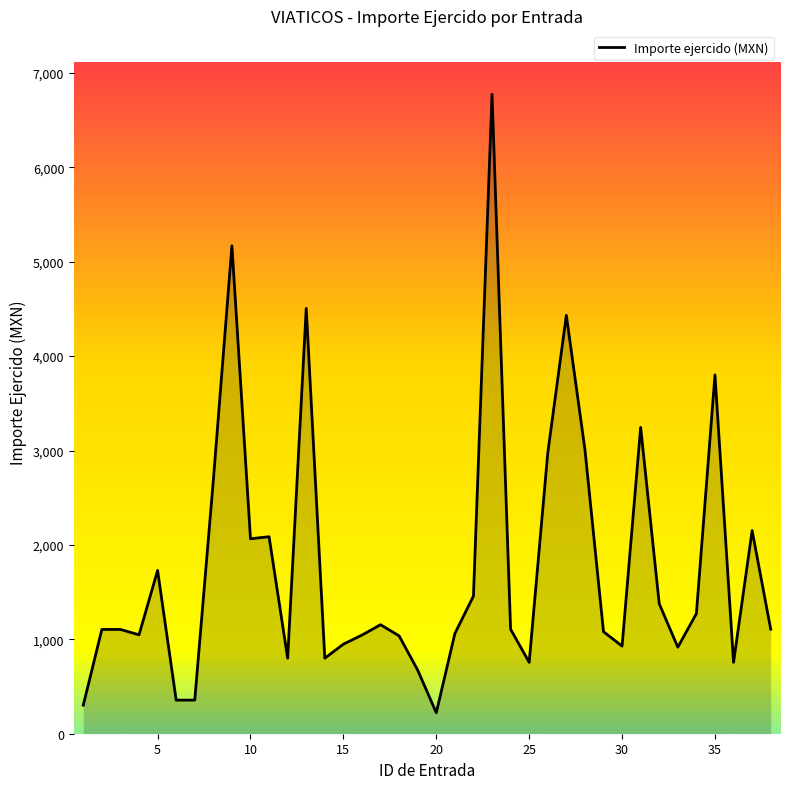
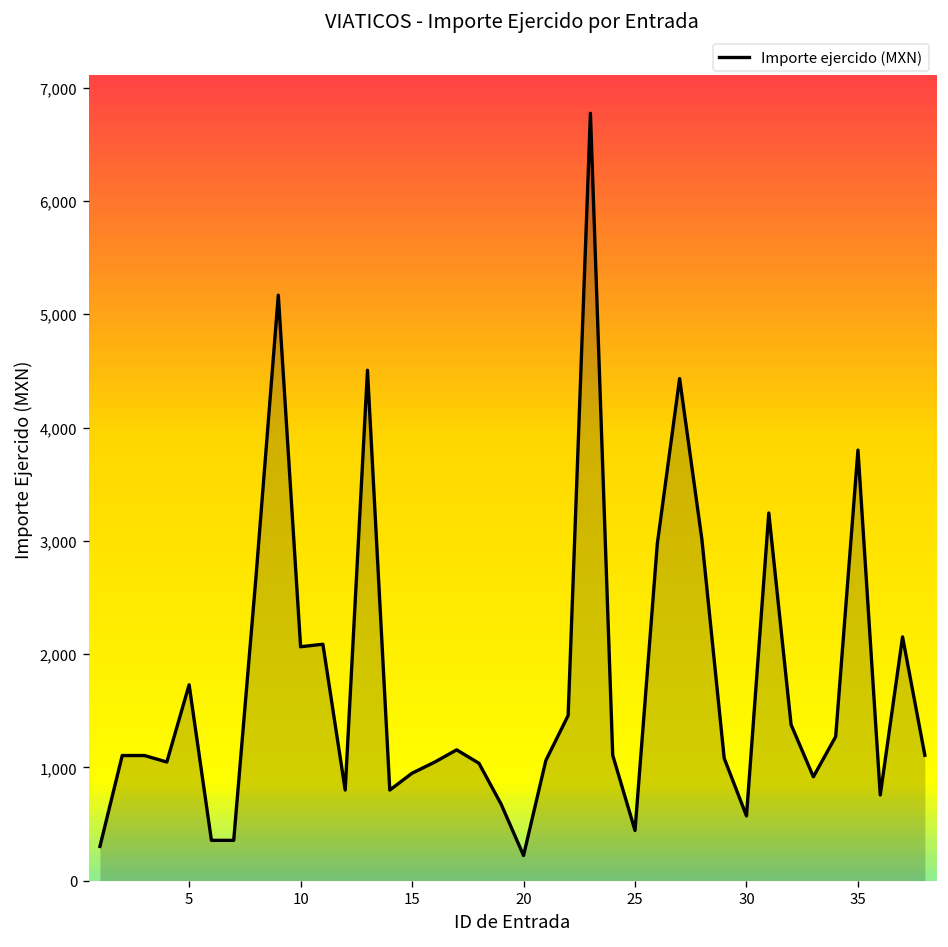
25: 800 -> 400
30: 900 -> 600
